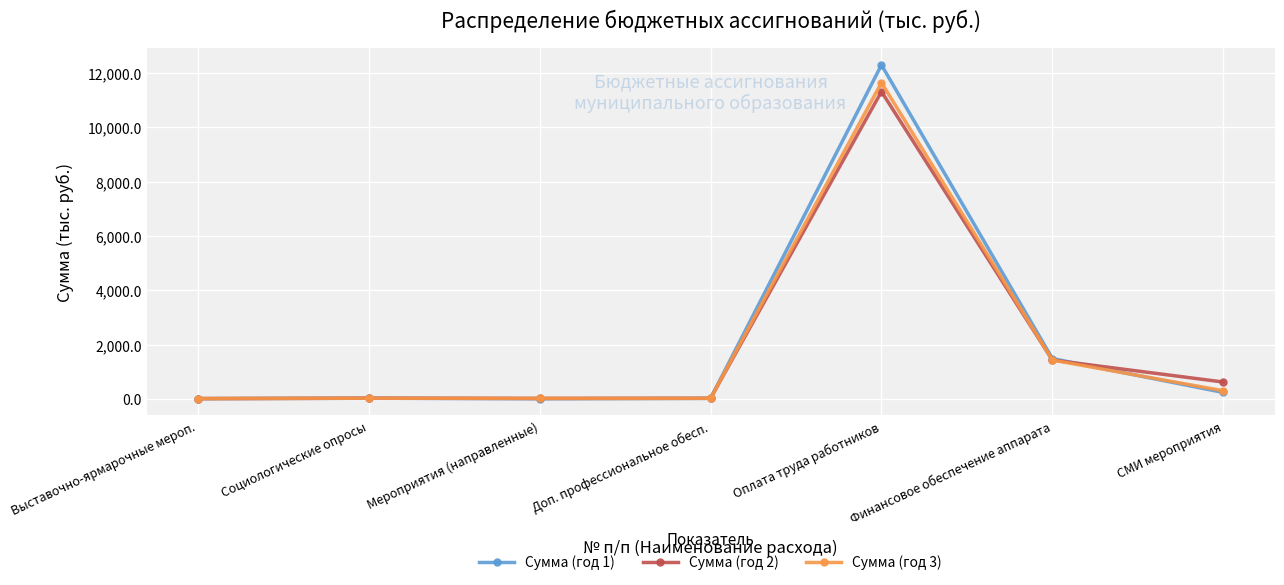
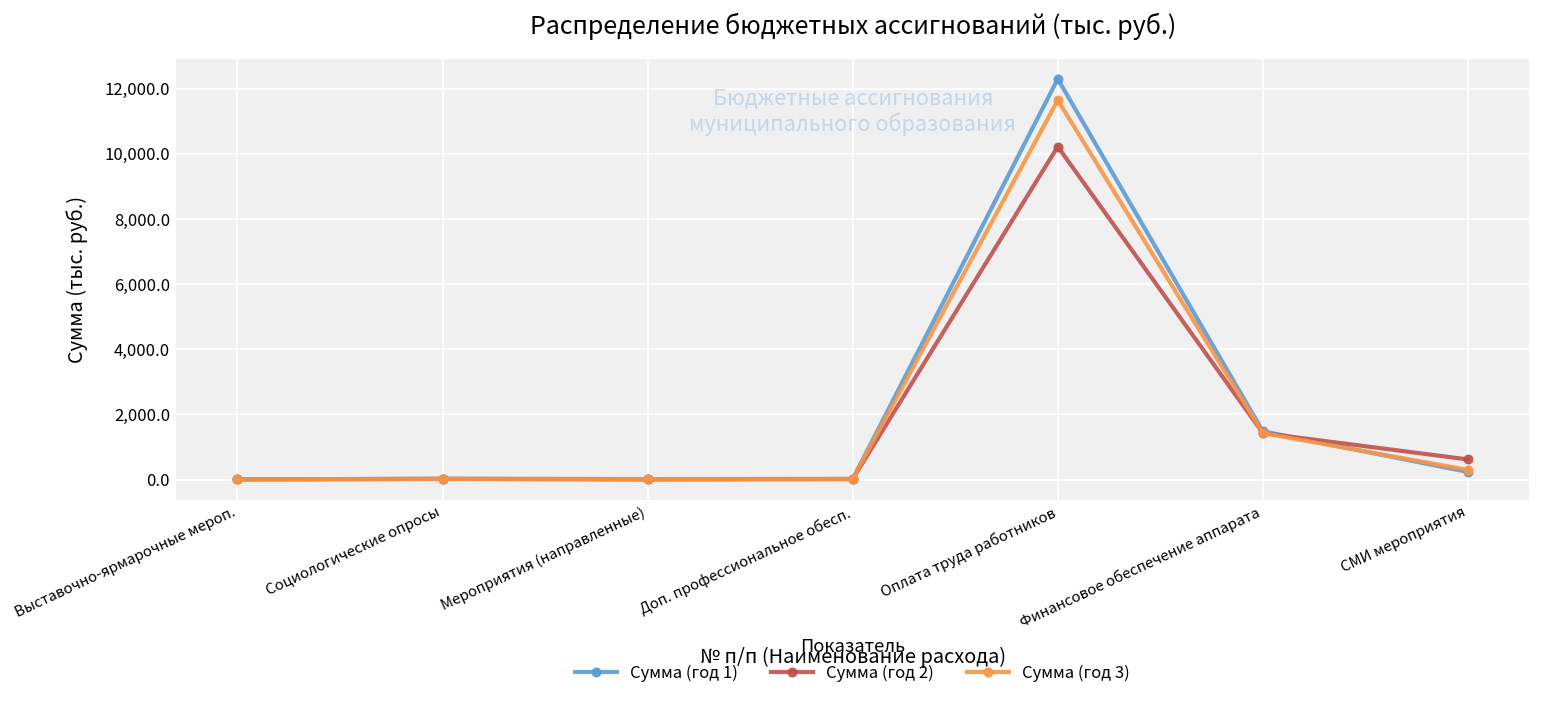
Сумма (год 2), Оплата труда работников: 11,300 -> 10,200
